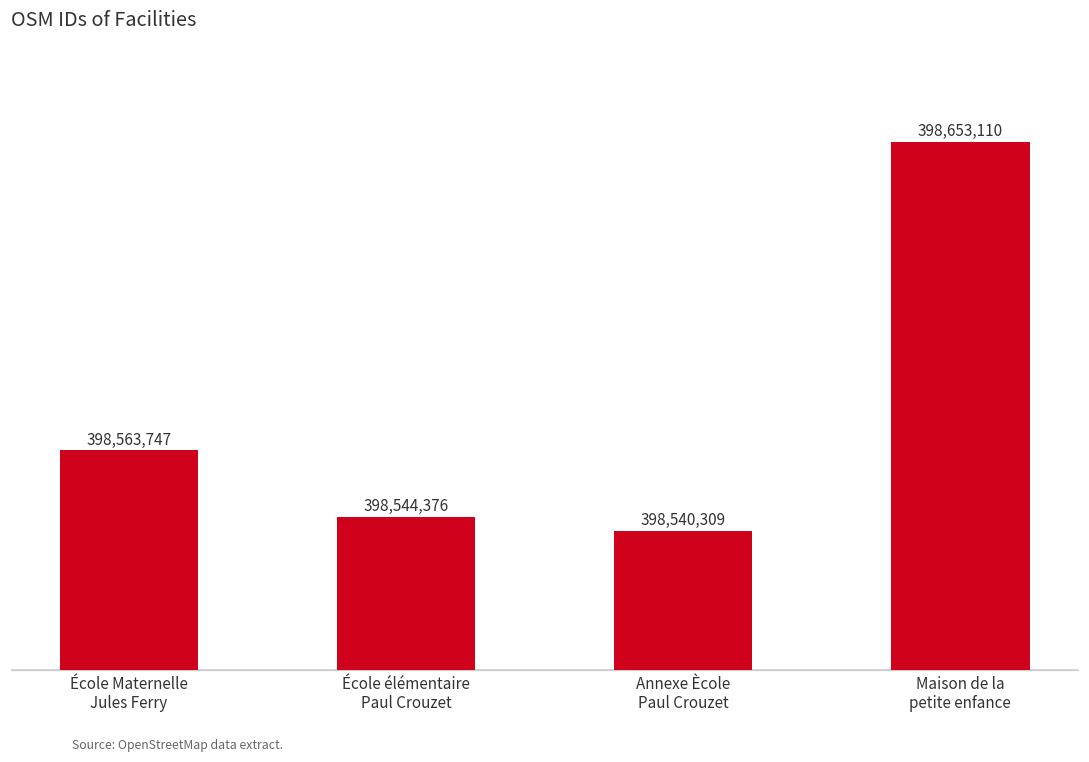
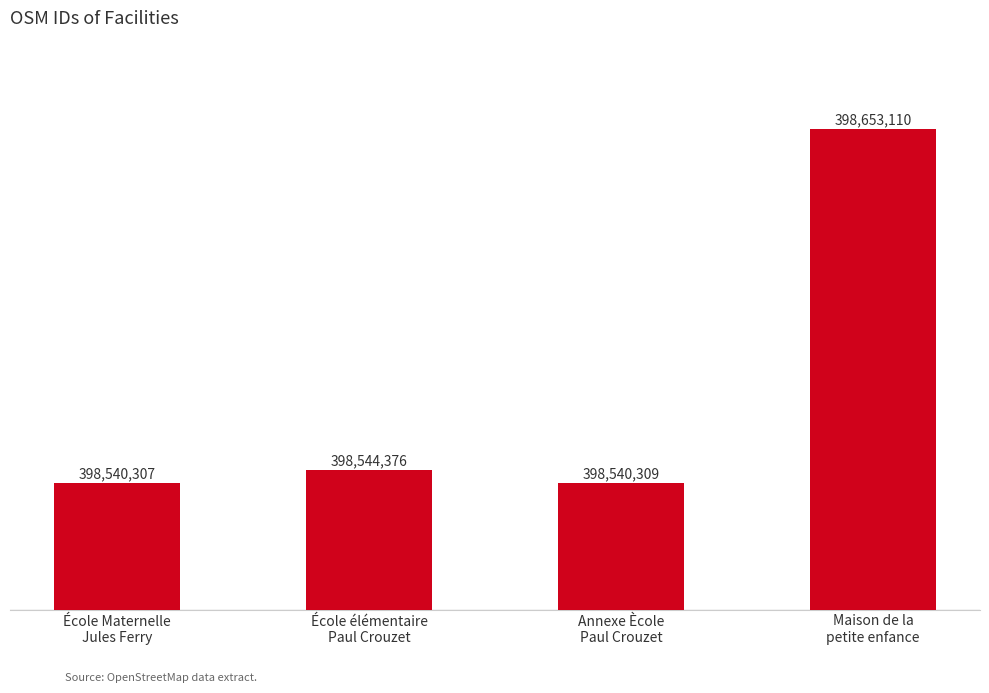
École Maternelle Jules Ferry: 398,563,747 -> 398,540,307
